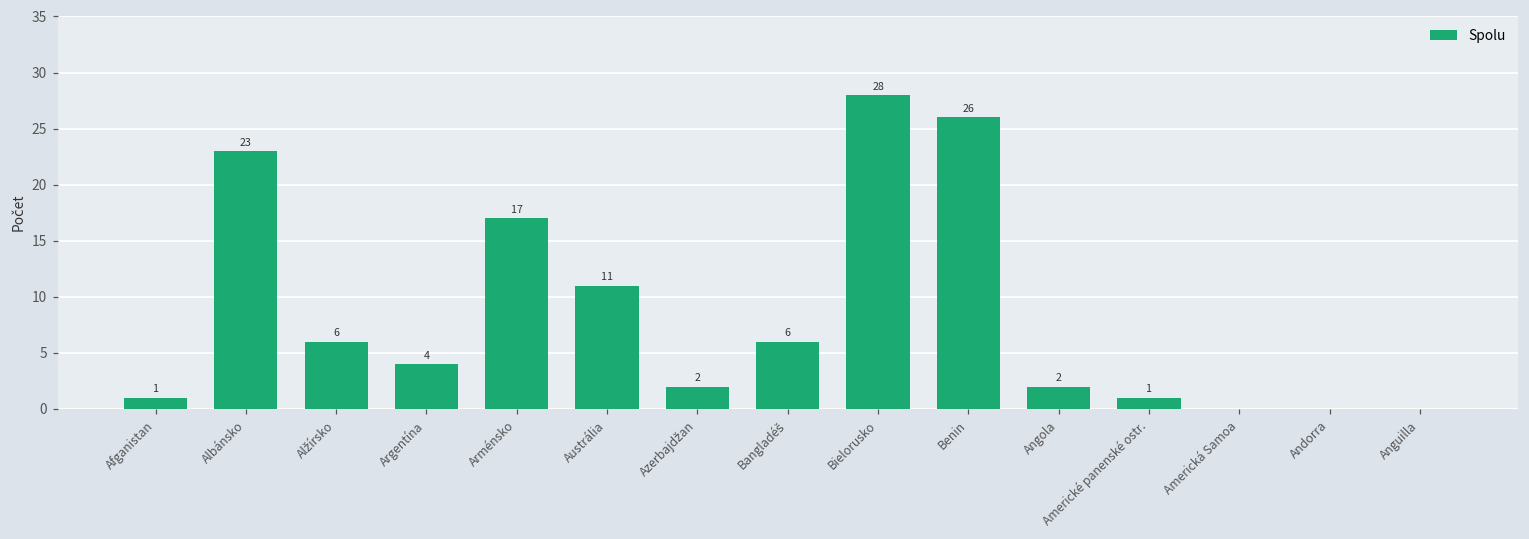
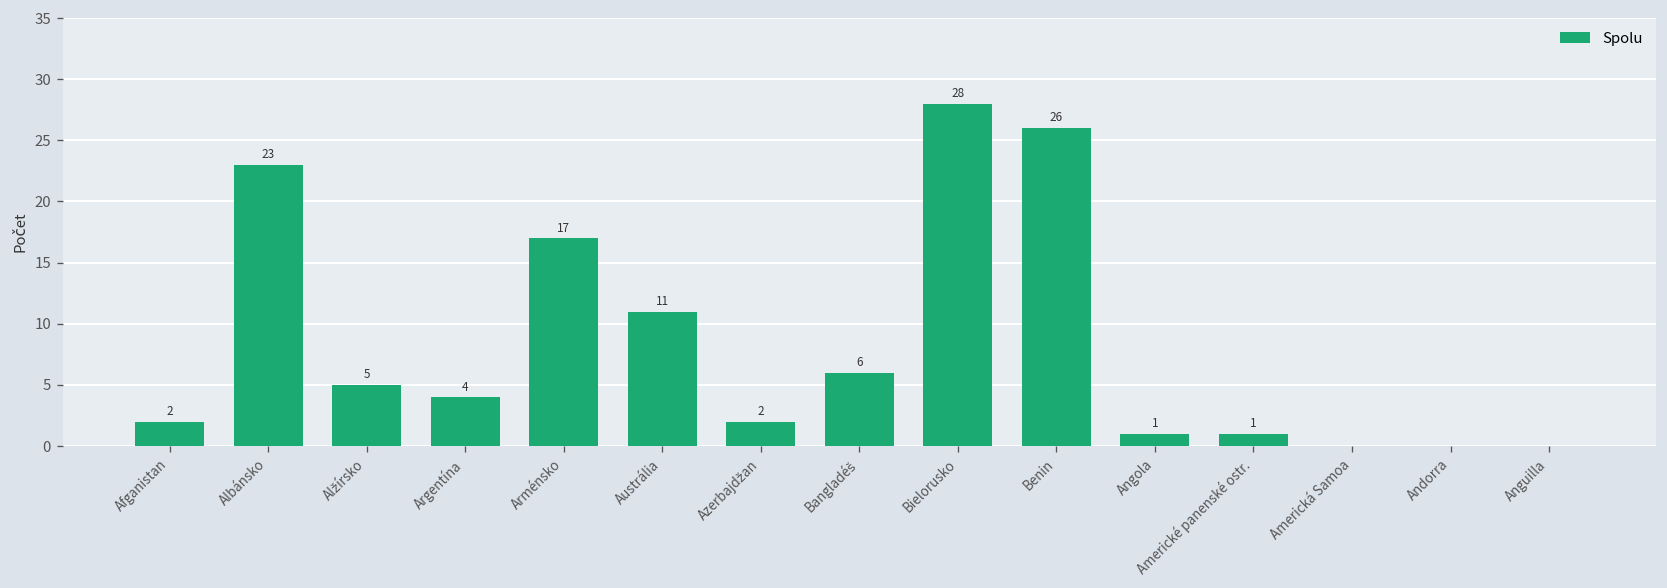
Afganistan: 1 -> 2
Alžírsko: 6 -> 5
Angola: 2 -> 1
